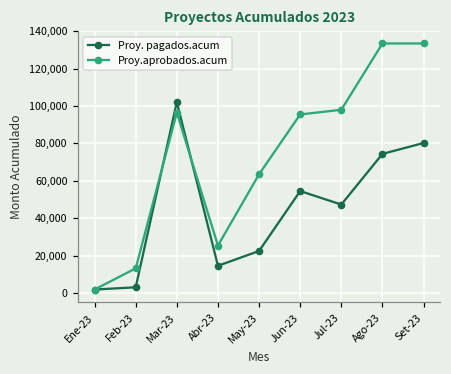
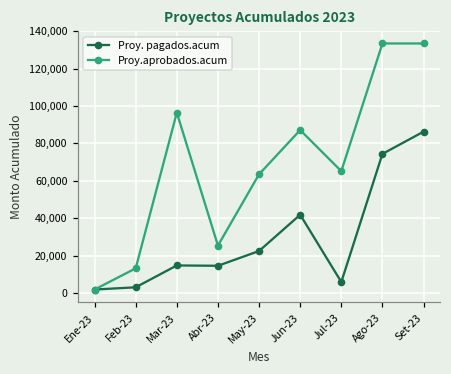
Proy. pagados.acum, Mar-23: 102,000 -> 15,000
Proy. pagados.acum, Jun-23: 54,000 -> 42,000
Proy.aprobados.acum, Jun-23: 96,000 -> 87,000
Proy. pagados.acum, Jul-23: 47,000 -> 6,000
Proy.aprobados.acum, Jul-23: 98,000 -> 65,000
Proy. pagados.acum, Set-23: 80,000 -> 86,000
